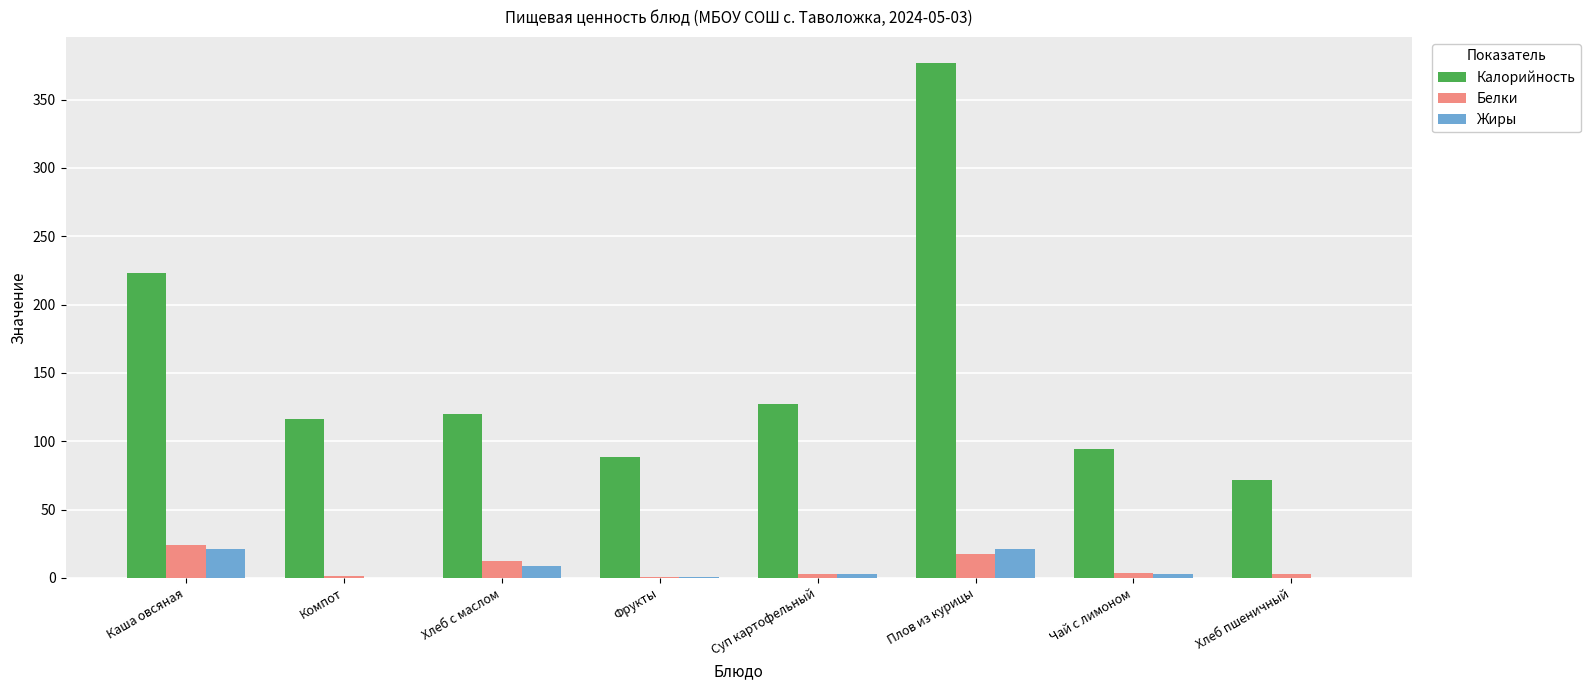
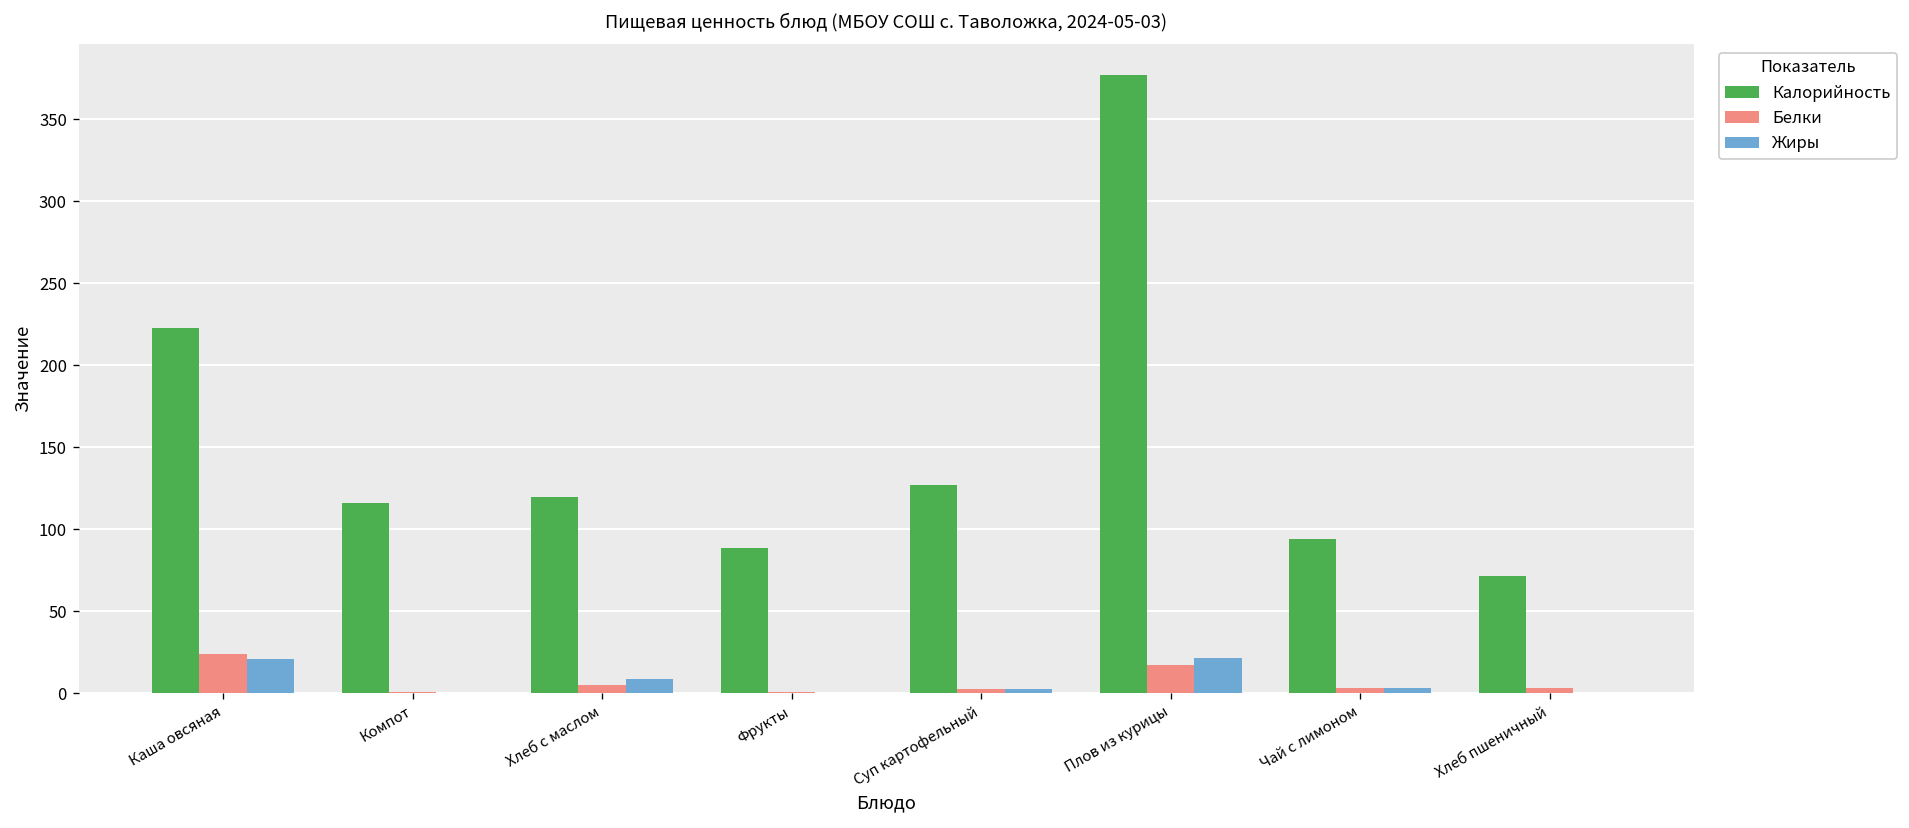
Белки, Хлеб с маслом: 12 -> 5
